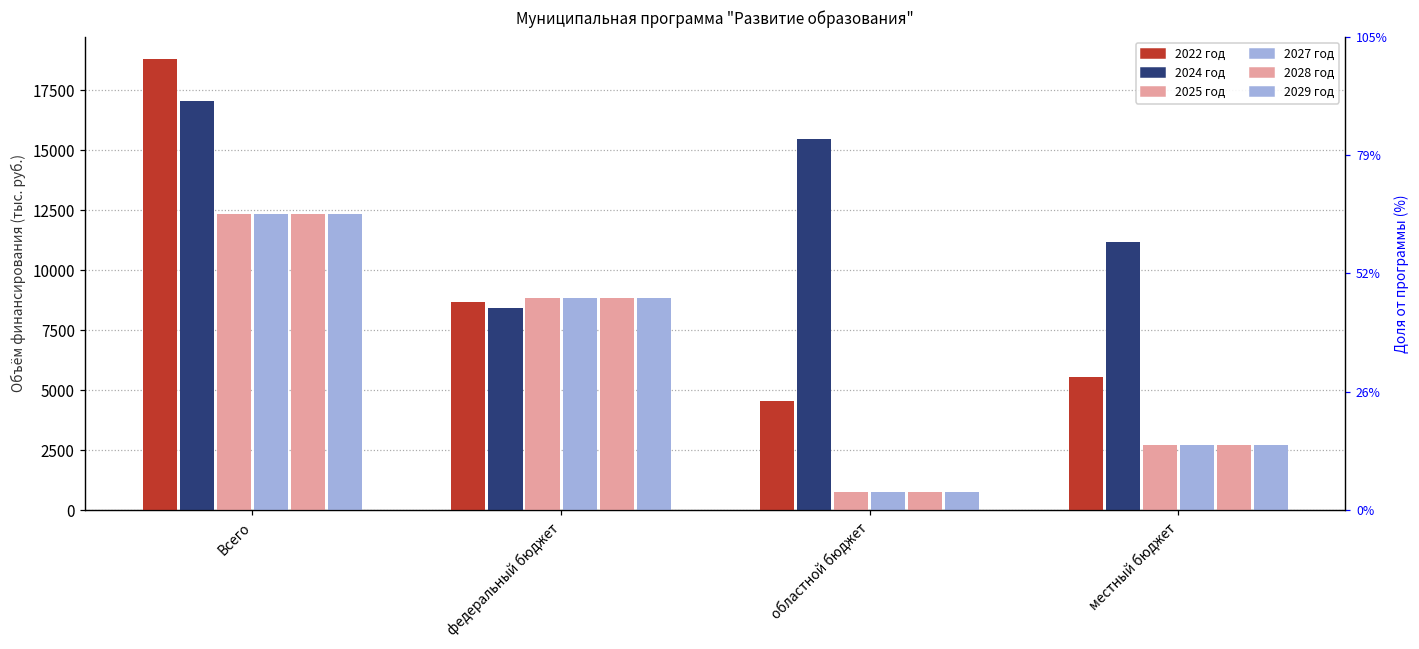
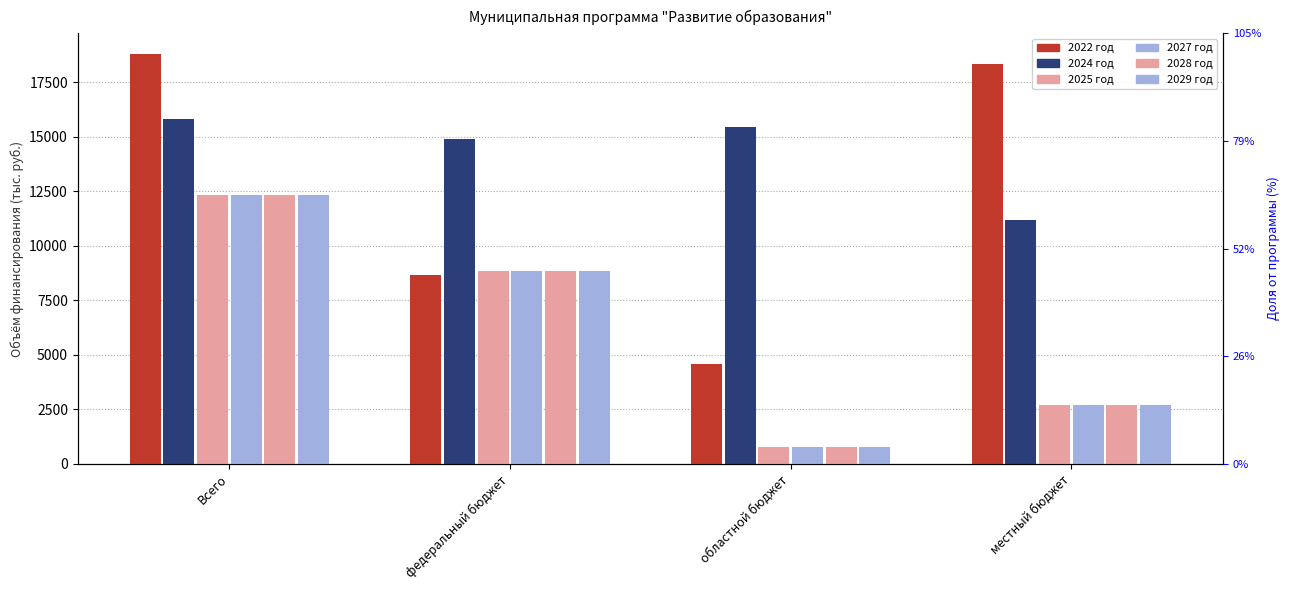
2024 год, Всего: 17000 -> 15800
2024 год, федеральный бюджет: 8400 -> 14900
2022 год, местный бюджет: 5600 -> 18300
